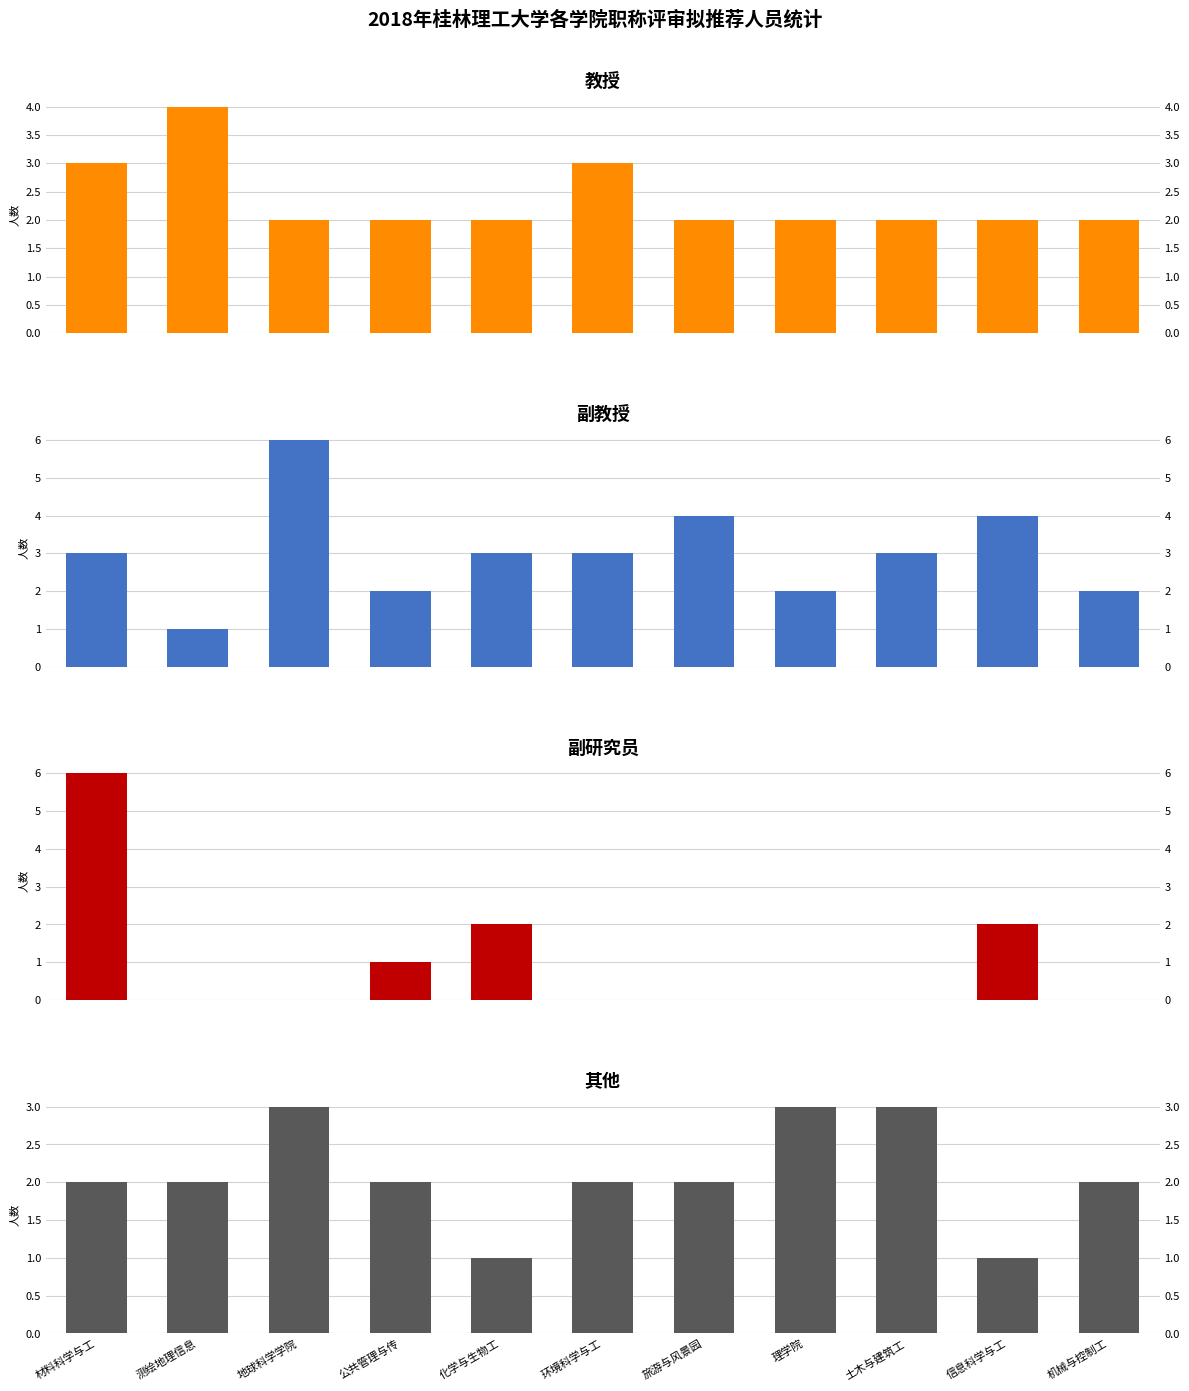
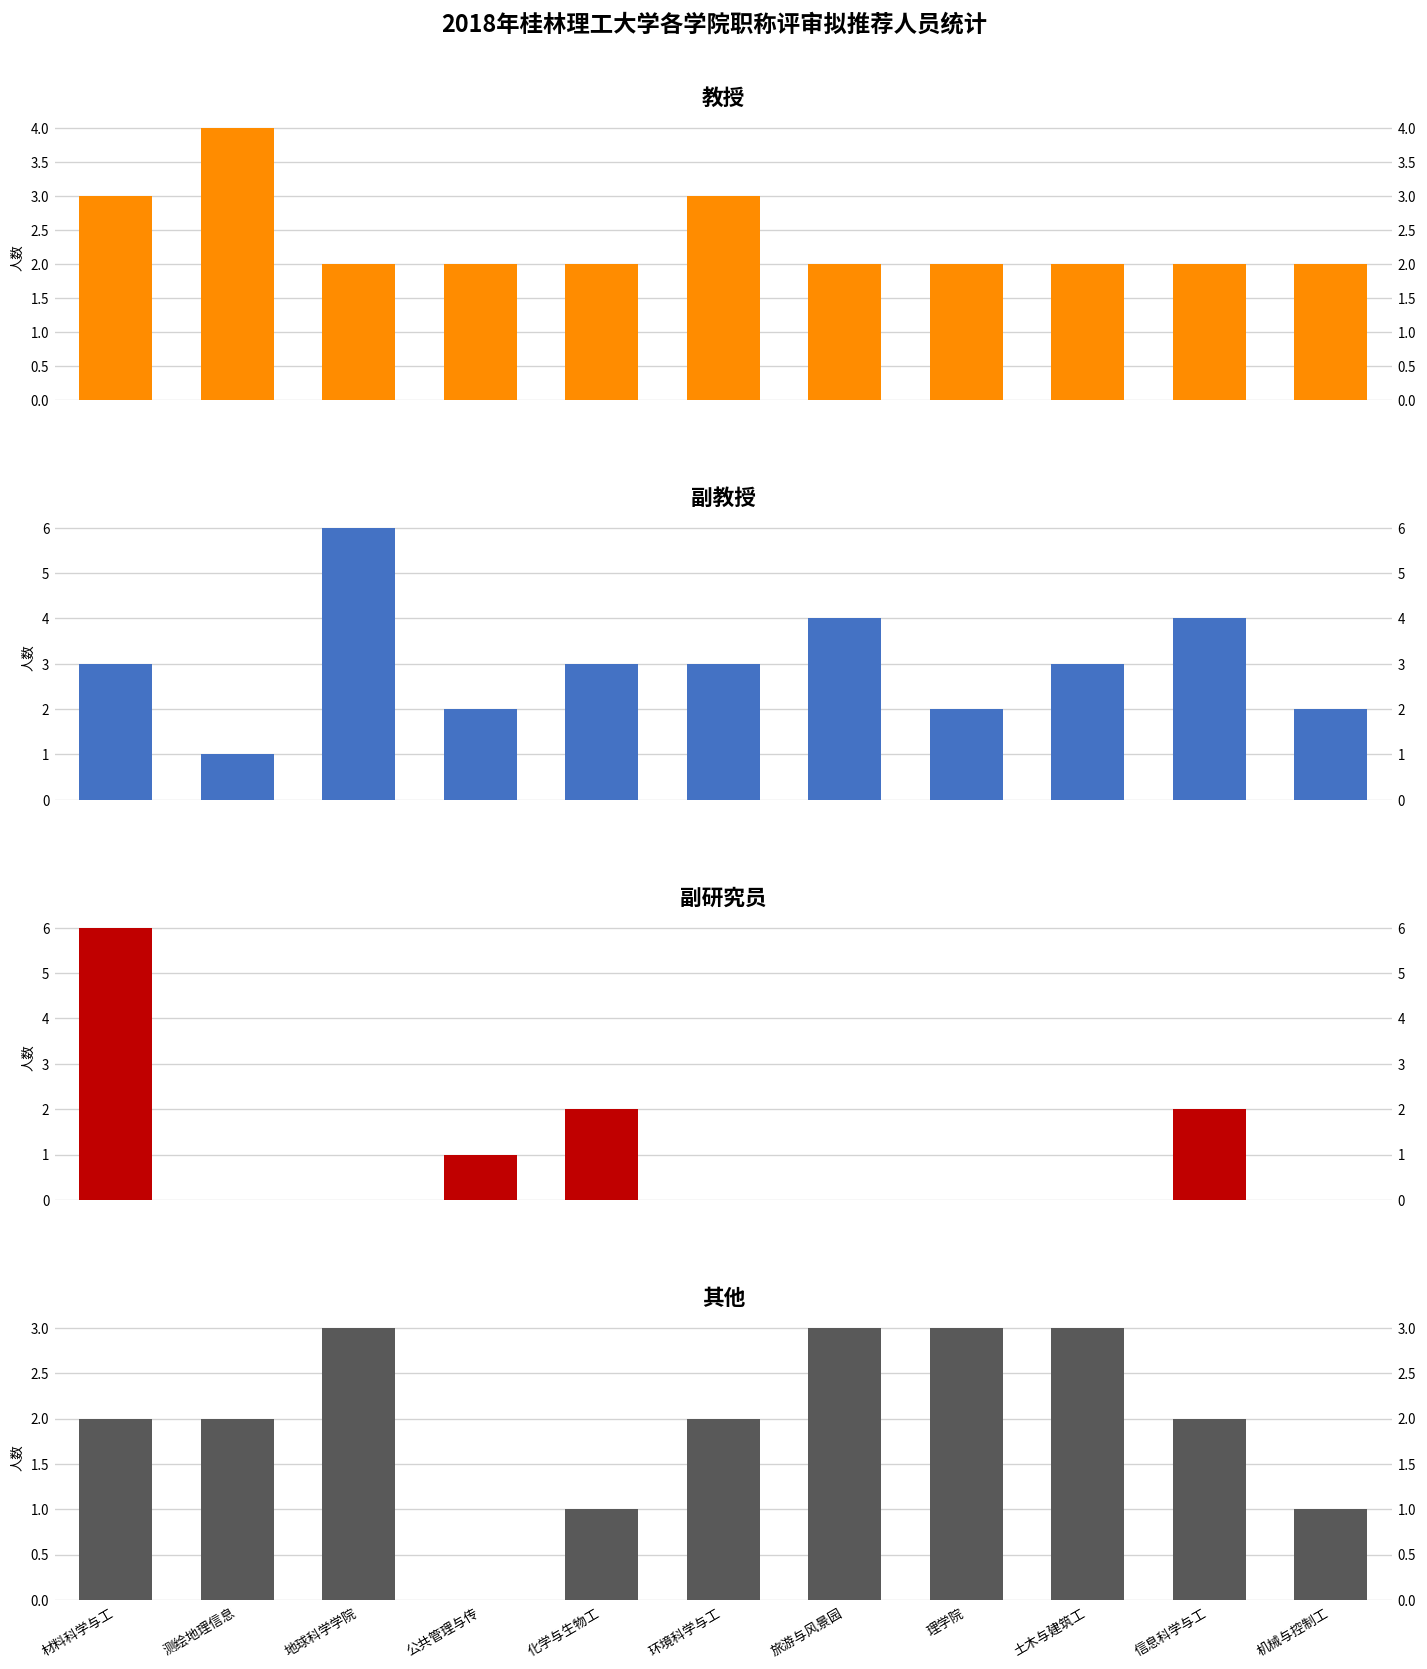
其他, 公共管理与传: 2 -> 0
其他, 旅游与风景园: 2 -> 3
其他, 信息科学与工: 1 -> 2
其他, 机械与控制工: 2 -> 1
